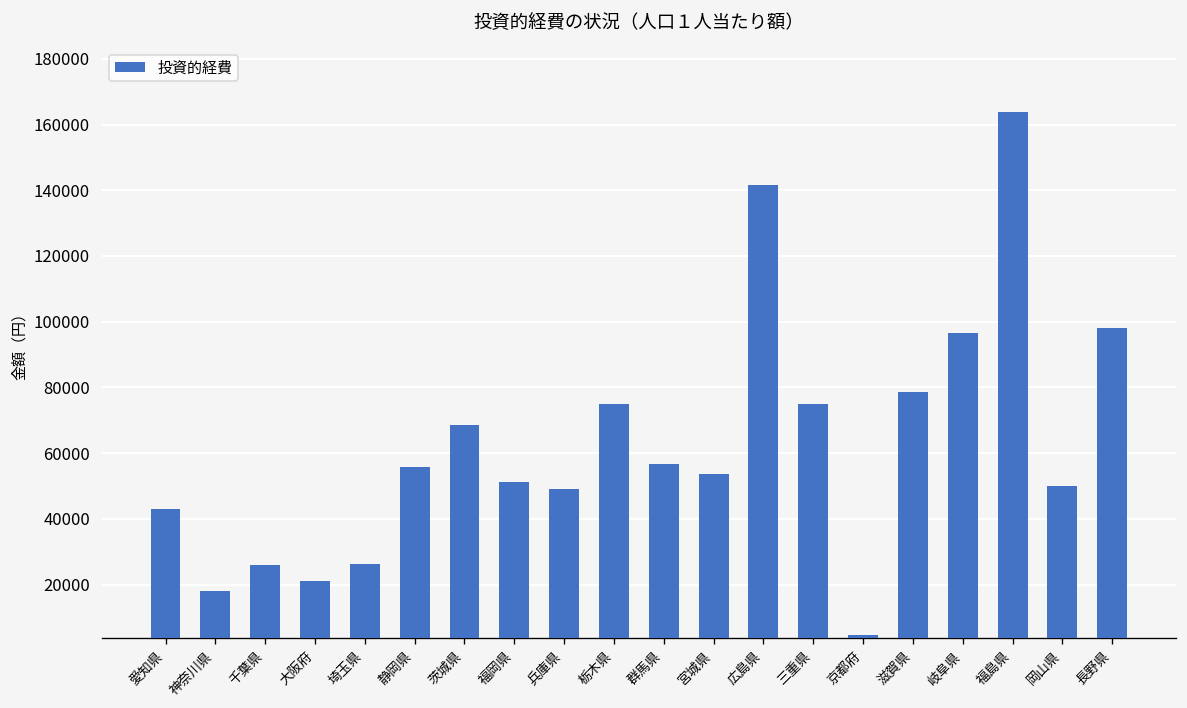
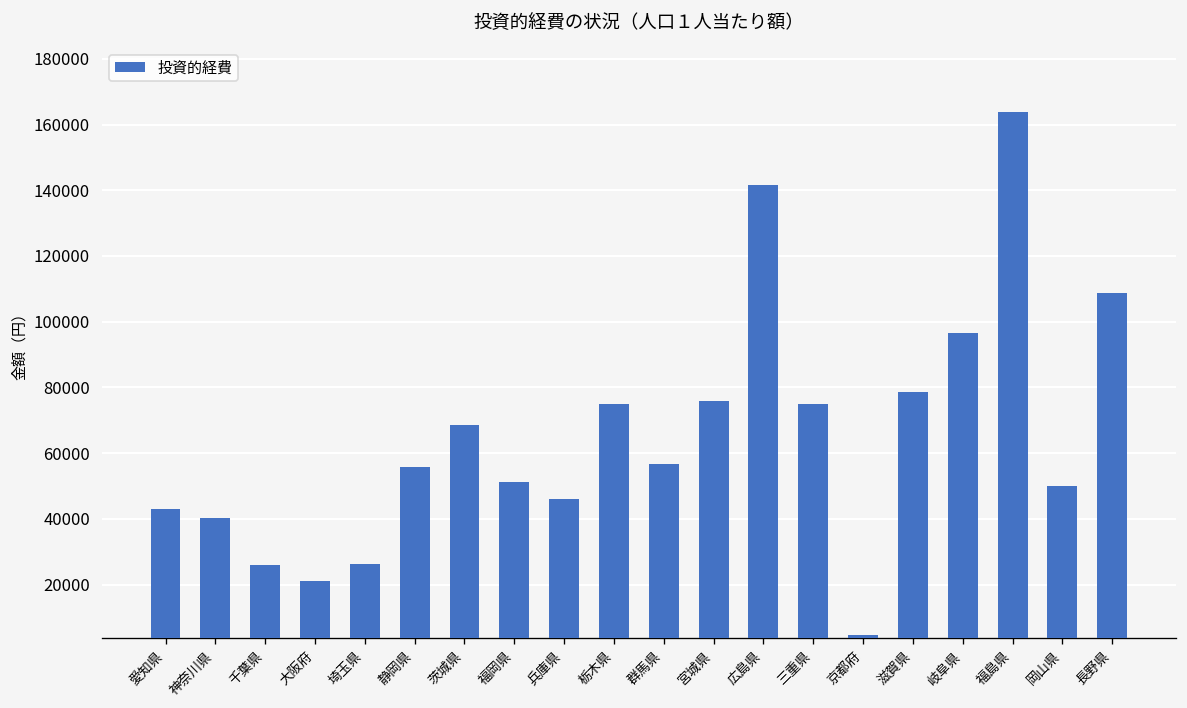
神奈川県: 18000 -> 40000
兵庫県: 49000 -> 46000
宮城県: 54000 -> 76000
長野県: 98000 -> 109000
